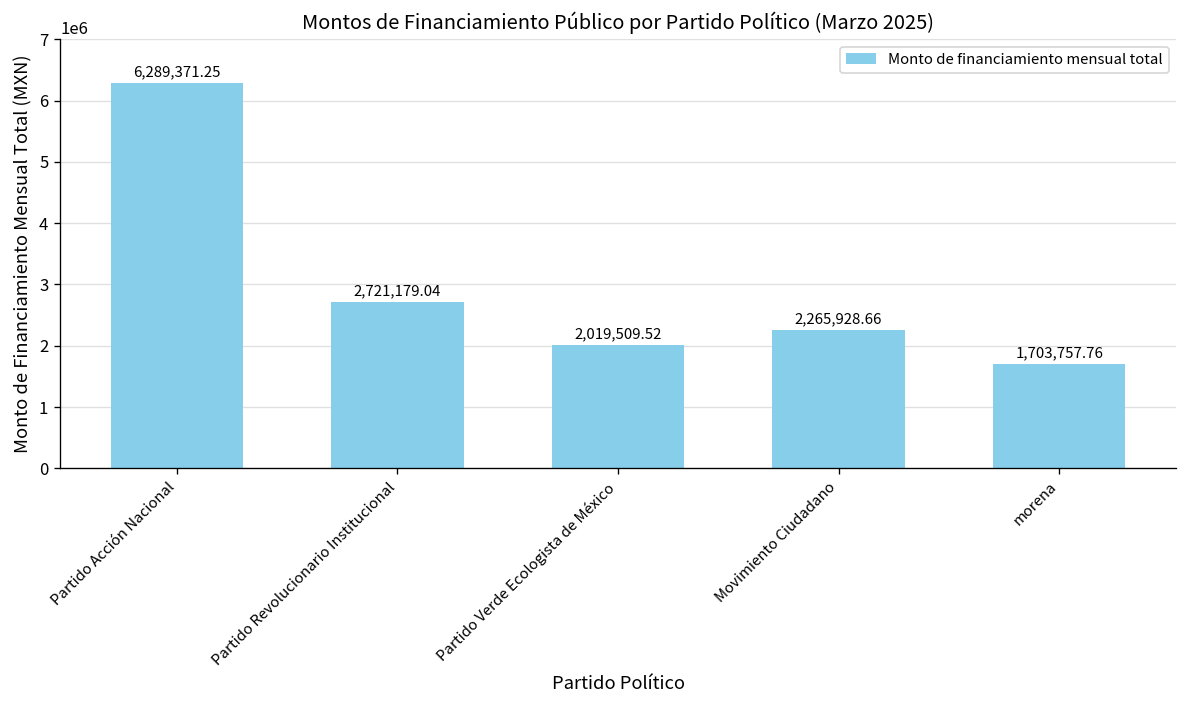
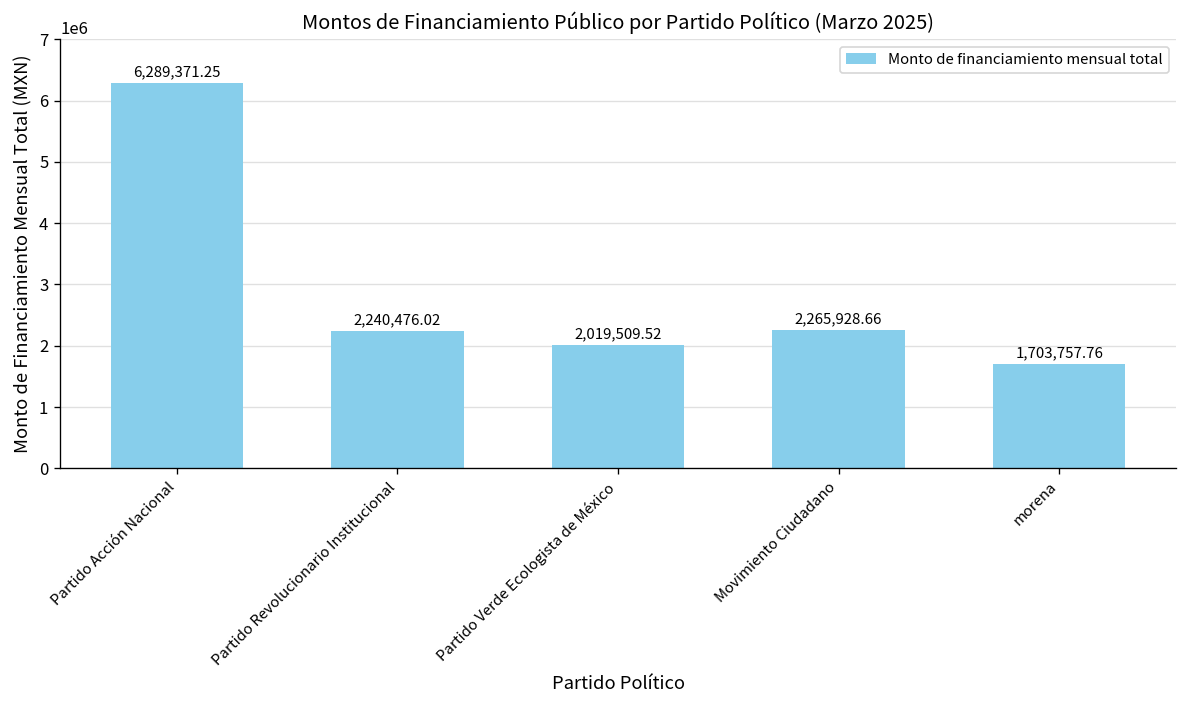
Partido Revolucionario Institucional: 2,721,179.04 -> 2,240,476.02
